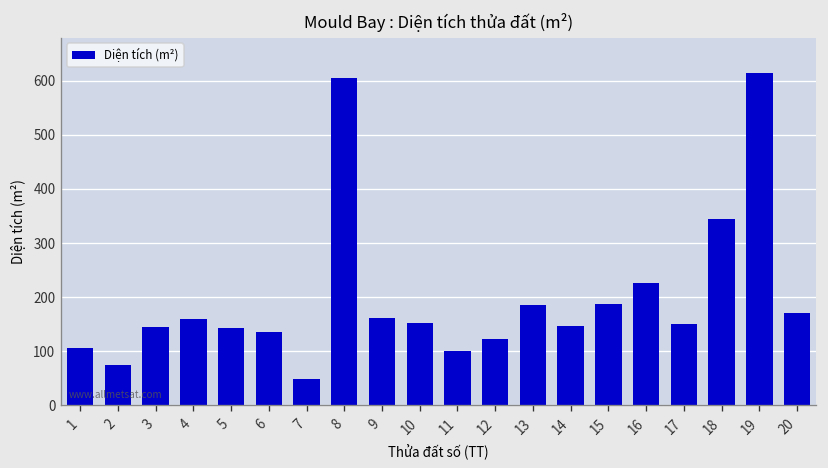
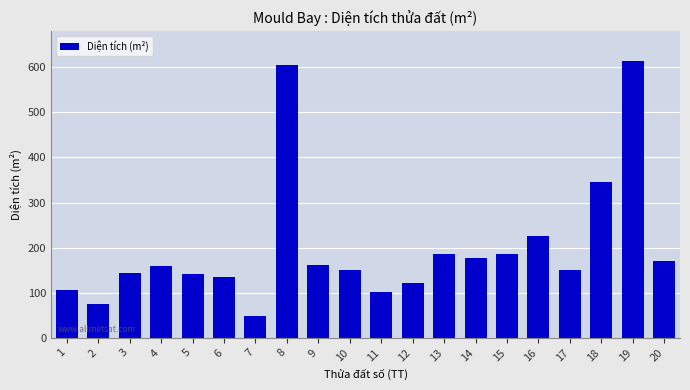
14: 150 -> 180
